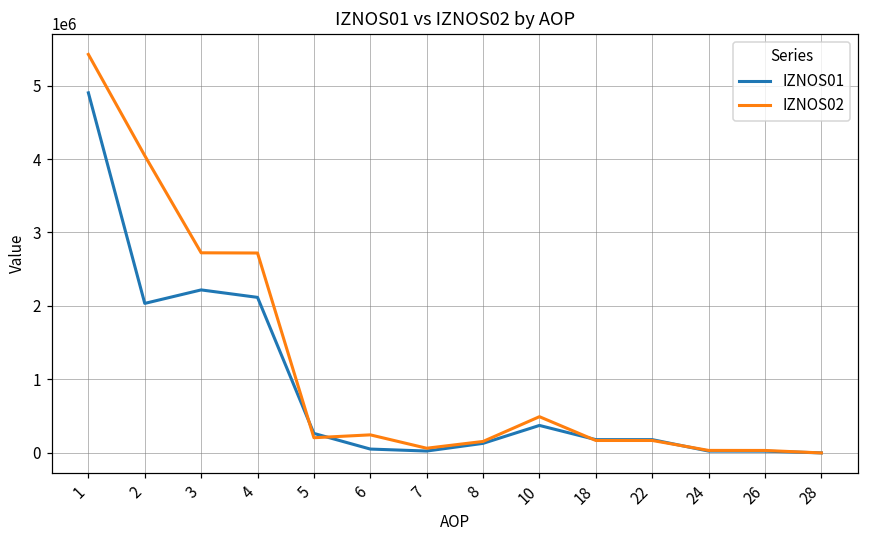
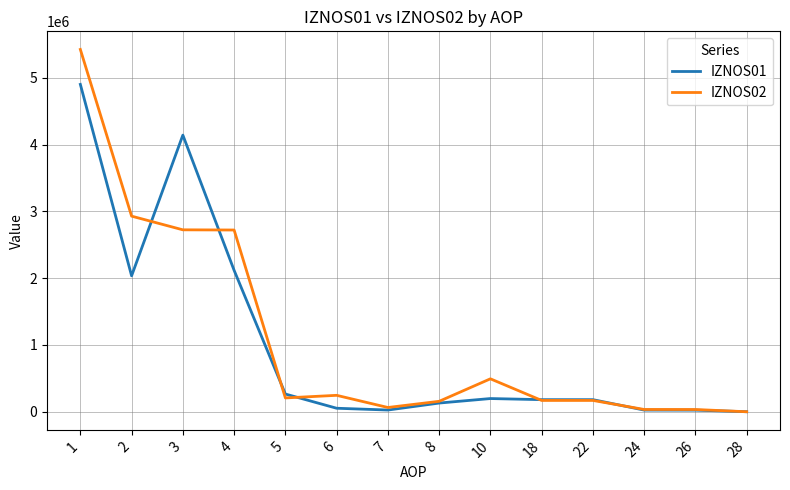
IZNOS02, 2: 4000000 -> 2900000
IZNOS01, 3: 2200000 -> 4100000
IZNOS01, 10: 400000 -> 200000
